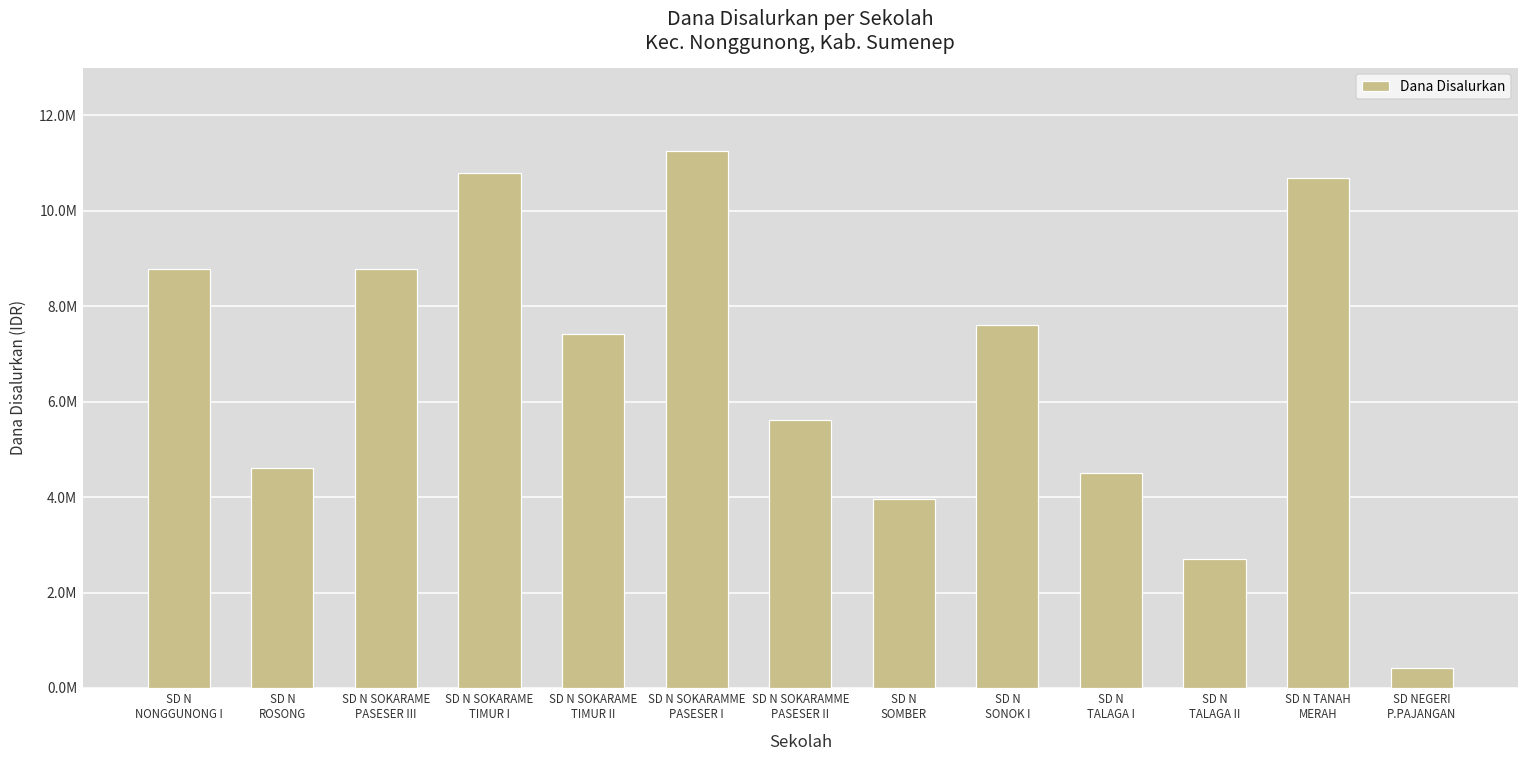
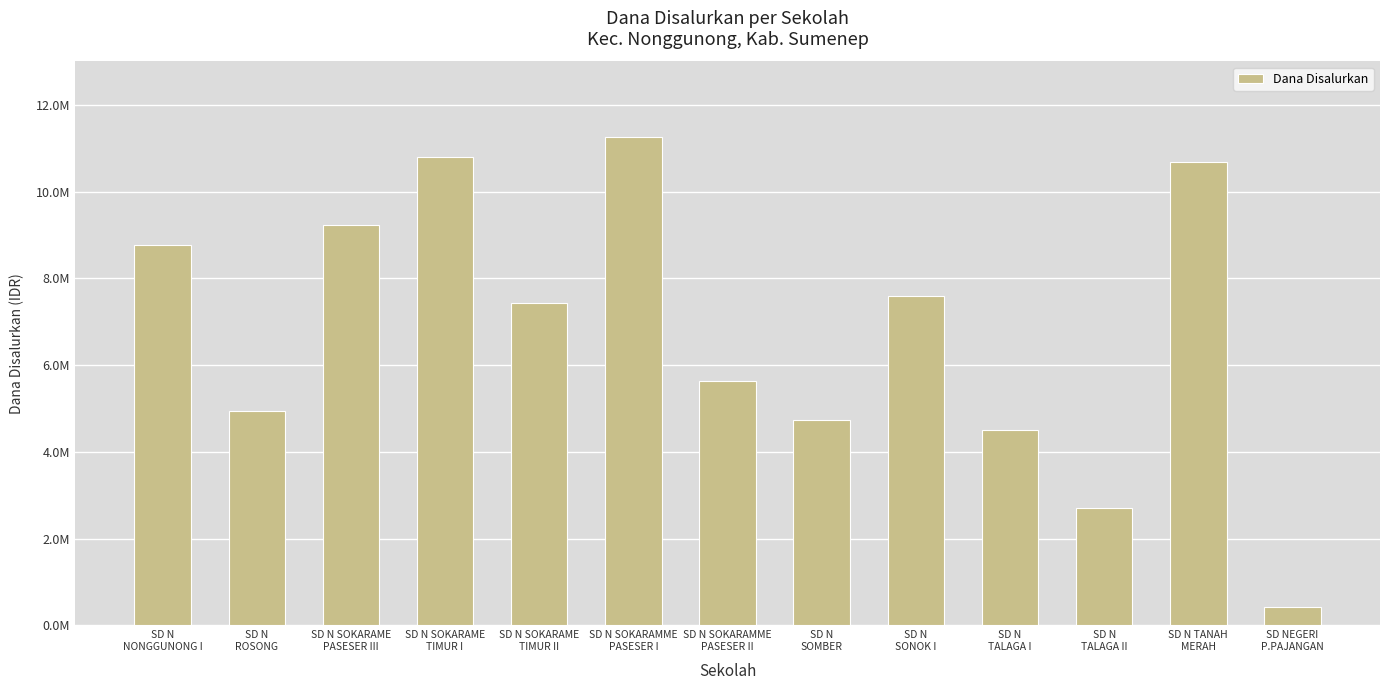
SD N ROSONG: 4600000 -> 5000000
SD N SOKARAME PASESER III: 8800000 -> 9200000
SD N SOMBER: 4000000 -> 4700000
